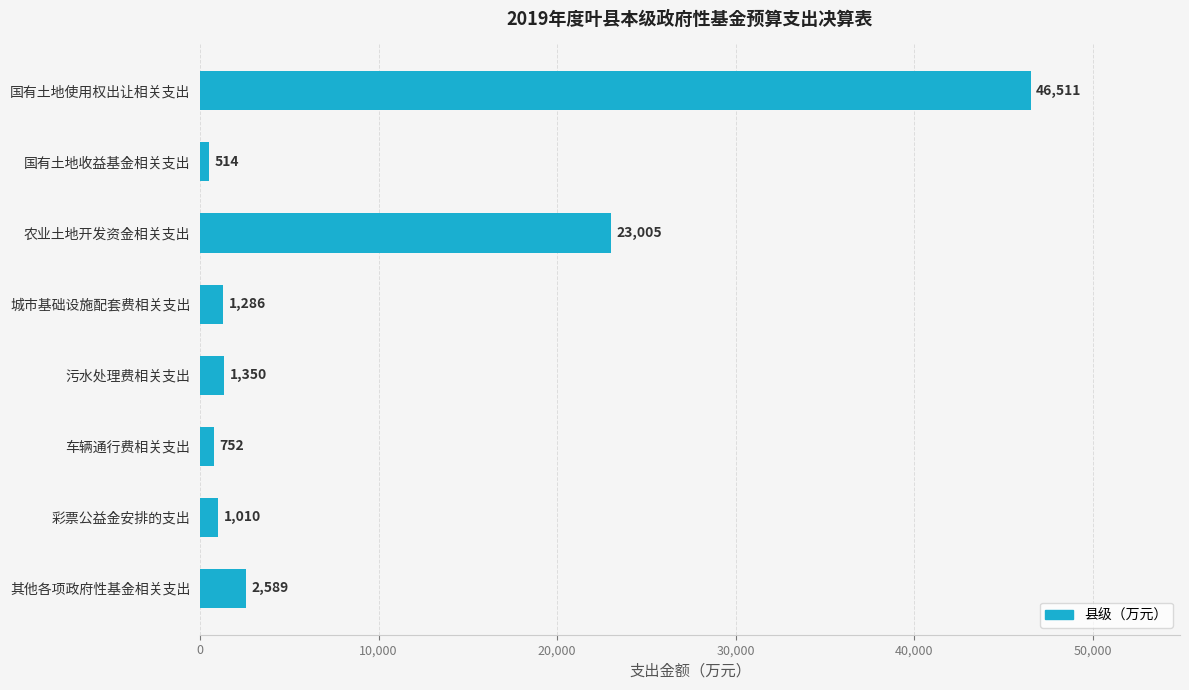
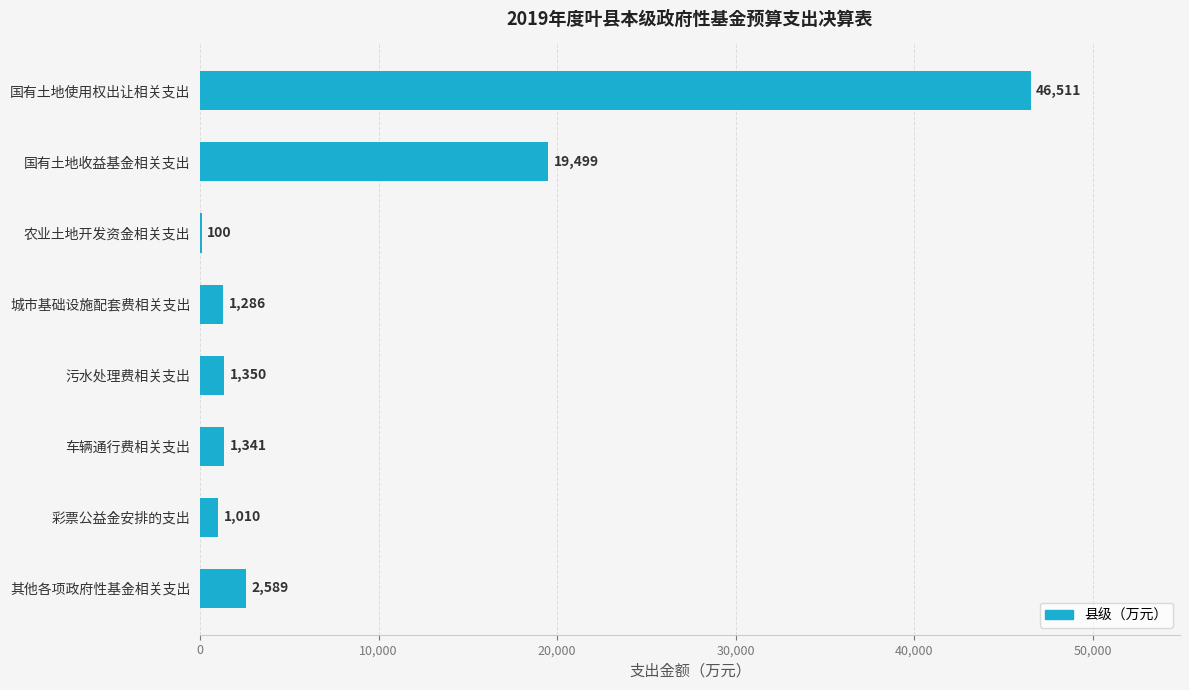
国有土地收益基金相关支出: 514 -> 19,499
农业土地开发资金相关支出: 23,005 -> 100
车辆通行费相关支出: 752 -> 1,341
